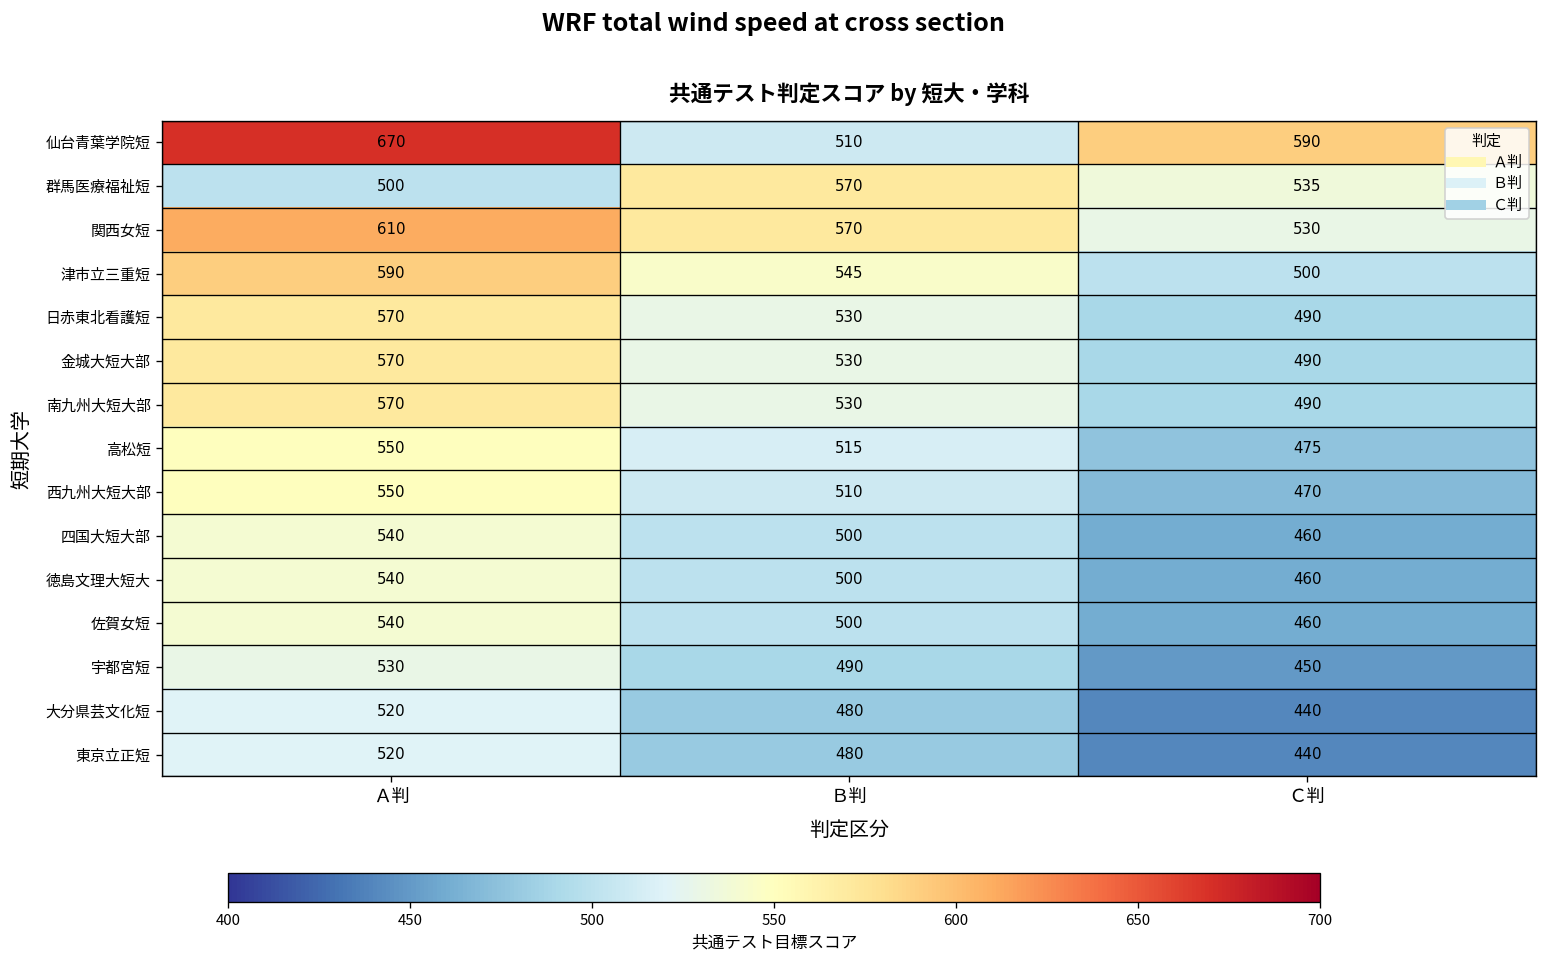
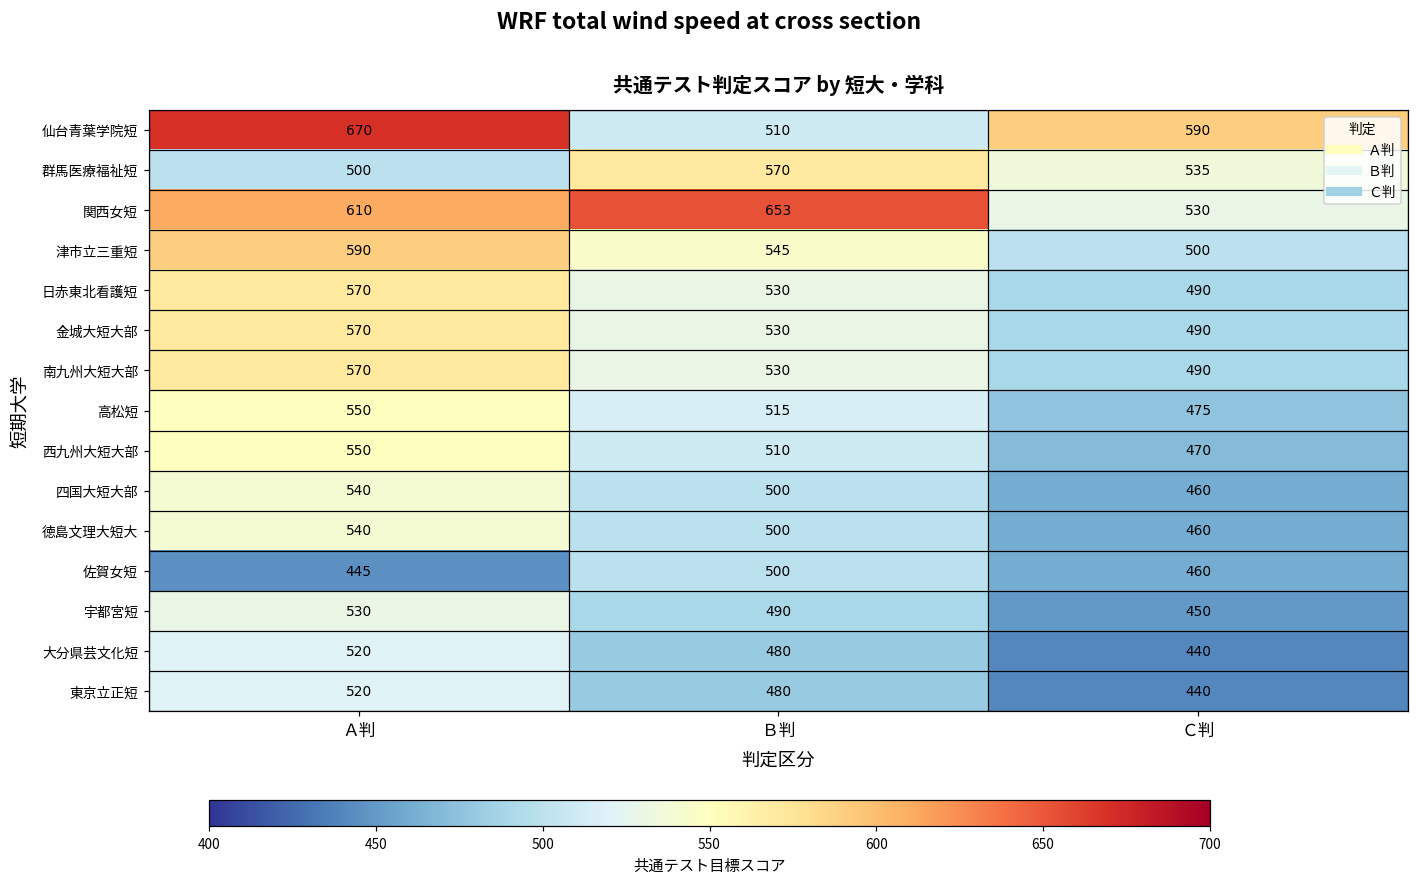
関西女短, Ｂ判: 570 -> 653
佐賀女短, Ａ判: 540 -> 445
